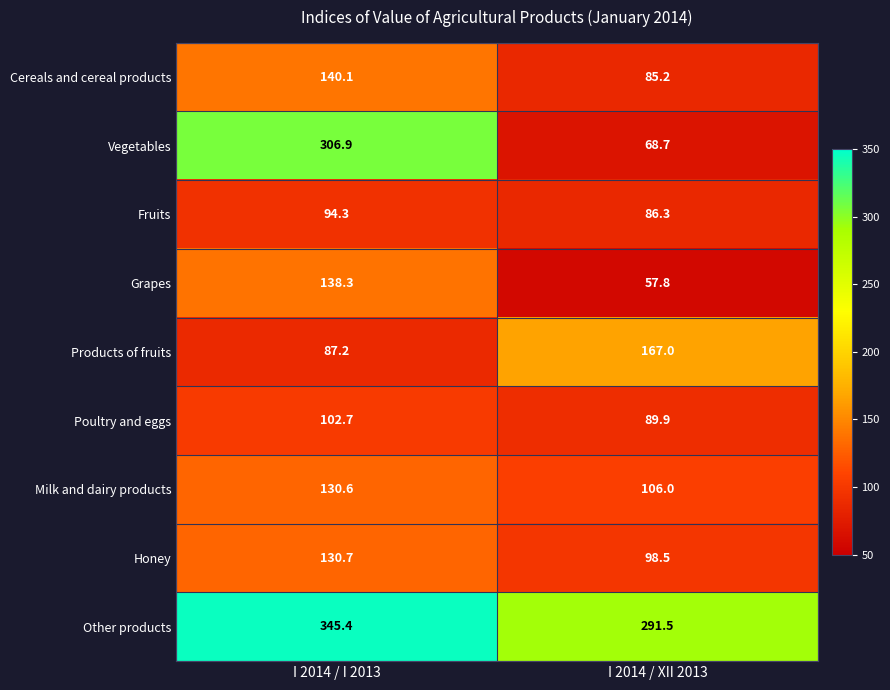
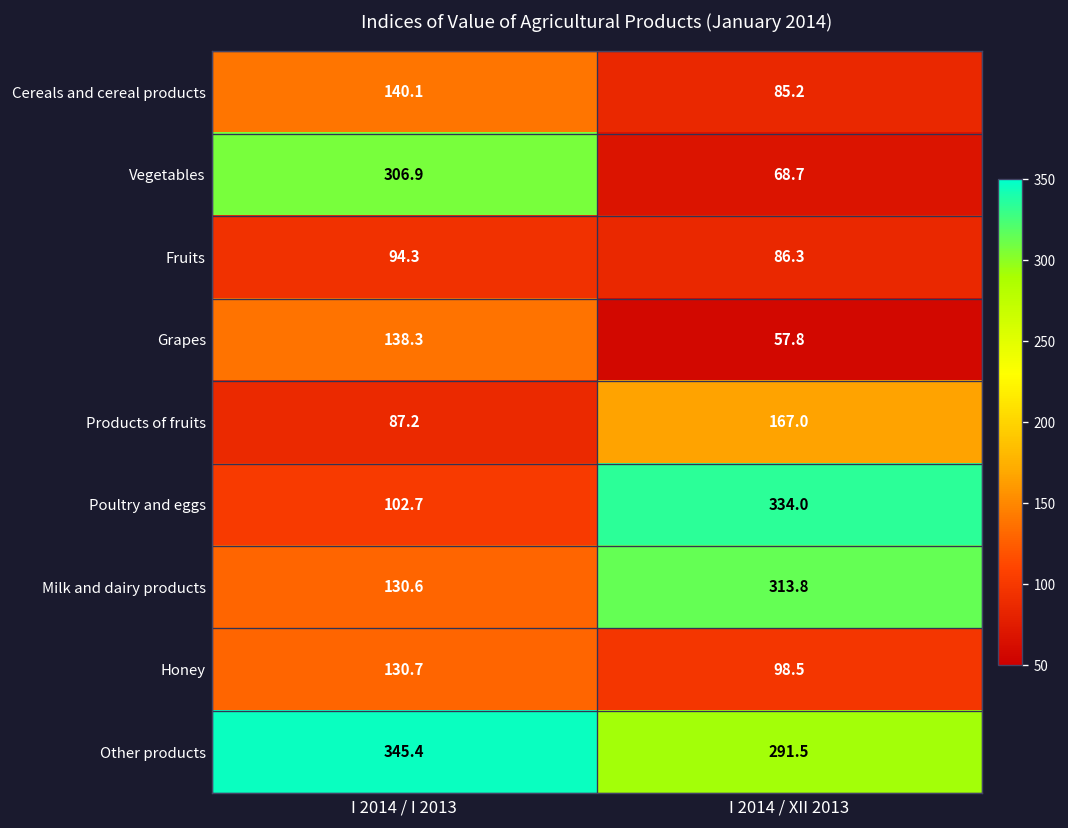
Poultry and eggs, I 2014 / XII 2013: 89.9 -> 334.0
Milk and dairy products, I 2014 / XII 2013: 106.0 -> 313.8
